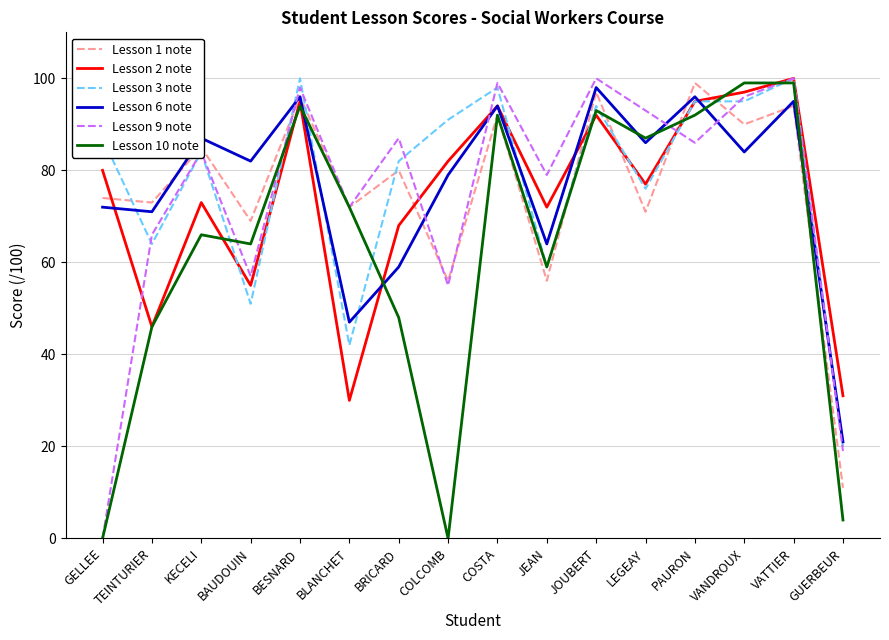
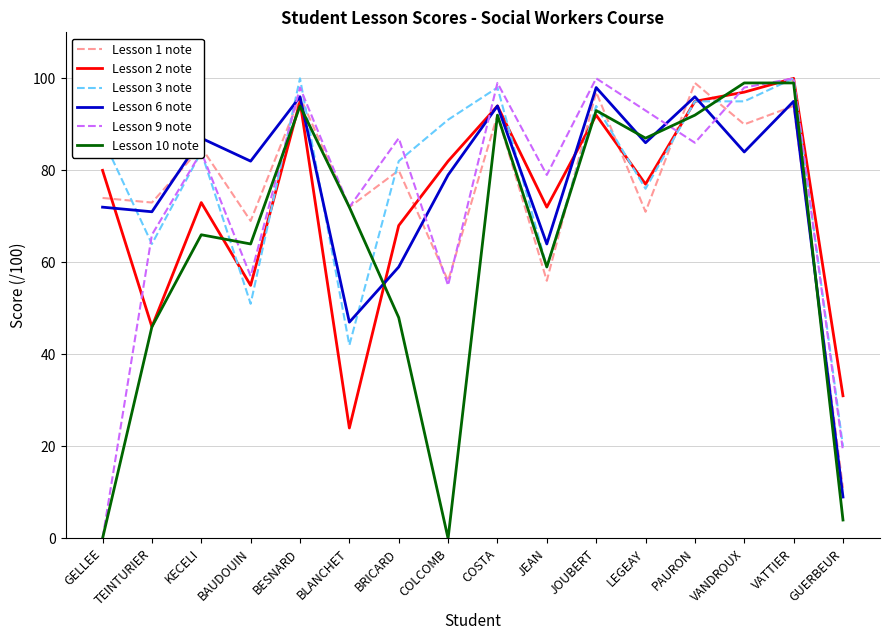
Lesson 2 note, BLANCHET: 30 -> 24
Lesson 9 note, VANDROUX: 96 -> 98
Lesson 6 note, GUERBEUR: 21 -> 9
